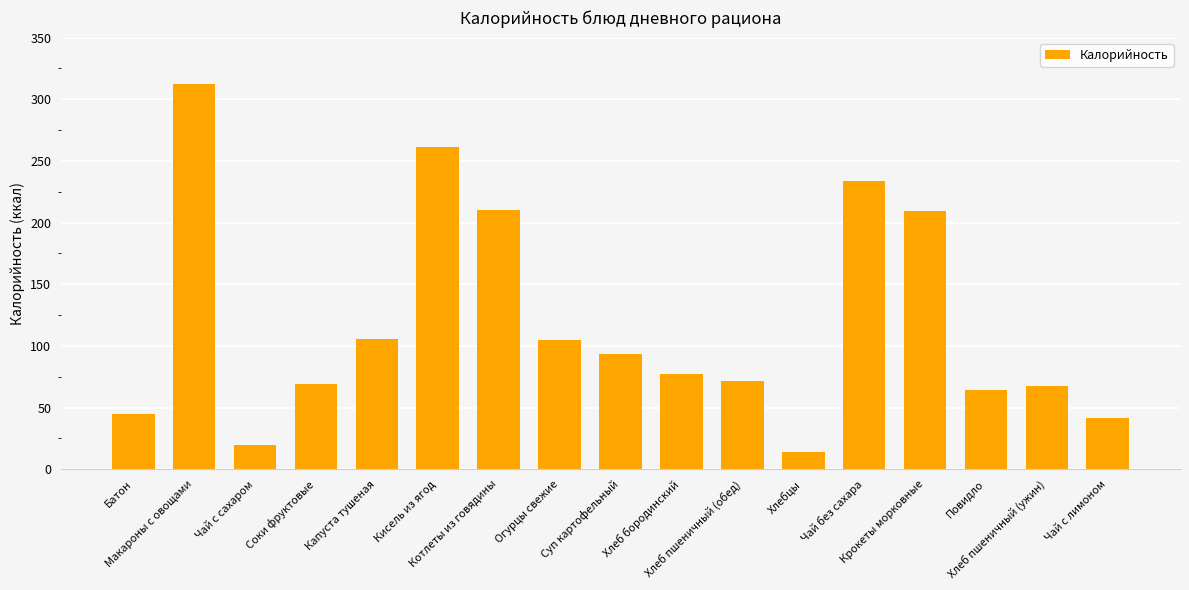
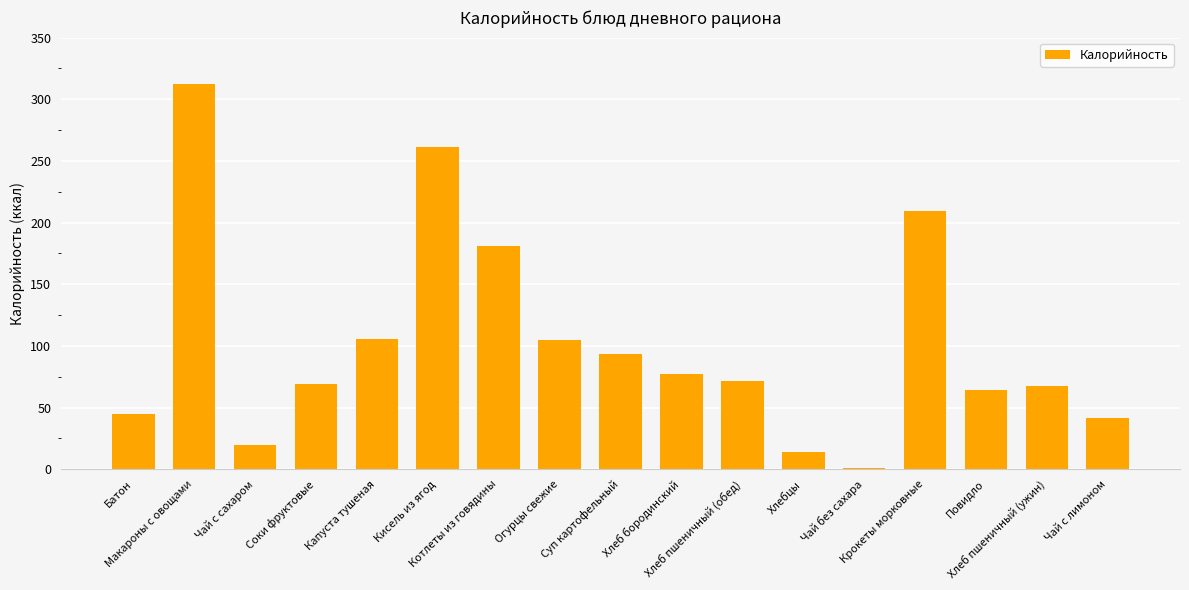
Котлеты из говядины: 210 -> 181
Чай без сахара: 234 -> 1
